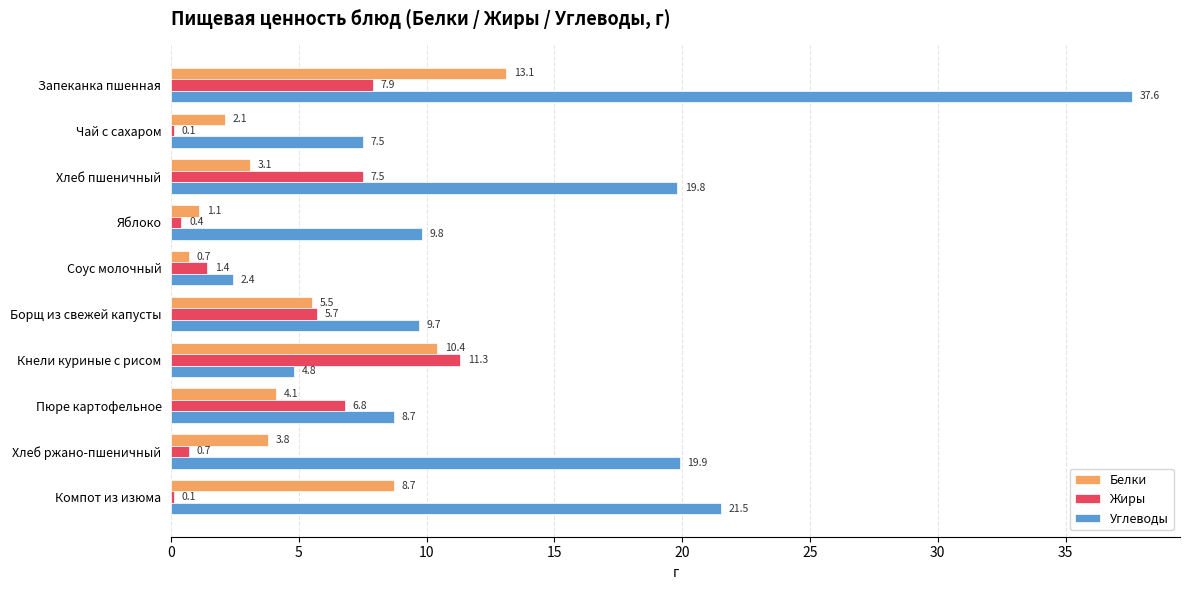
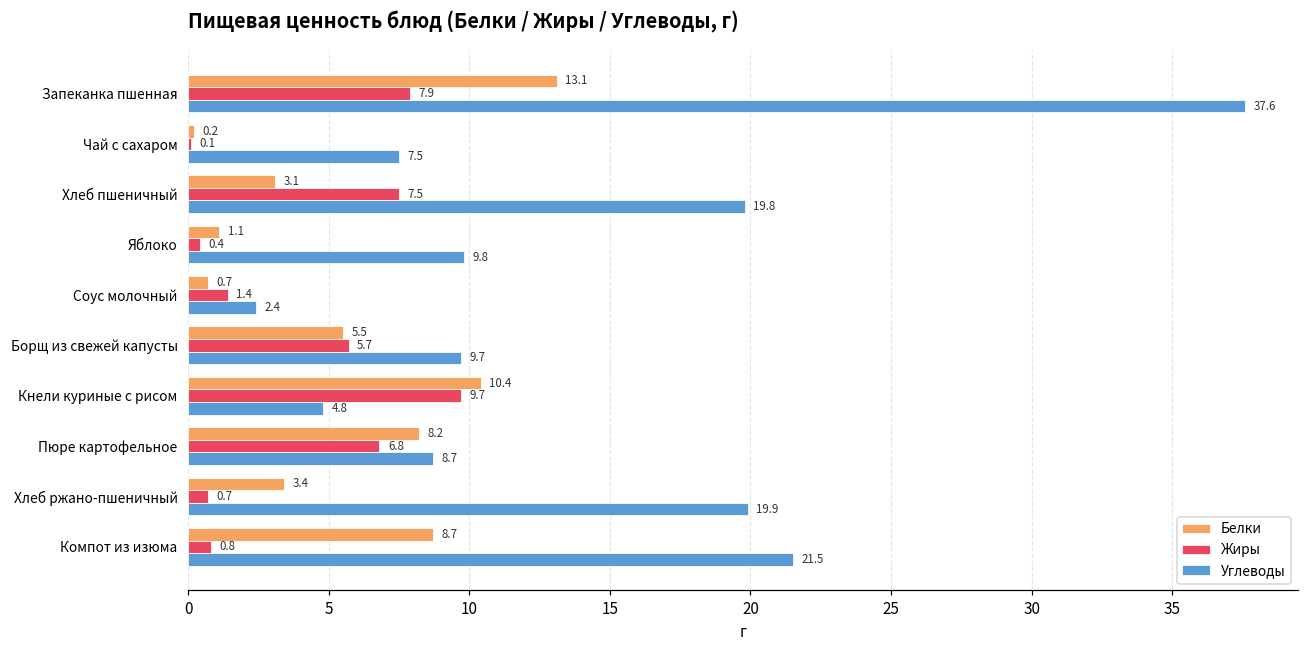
Белки, Чай с сахаром: 2.1 -> 0.2
Жиры, Кнели куриные с рисом: 11.3 -> 9.7
Белки, Пюре картофельное: 4.1 -> 8.2
Белки, Хлеб ржано-пшеничный: 3.8 -> 3.4
Жиры, Компот из изюма: 0.1 -> 0.8
